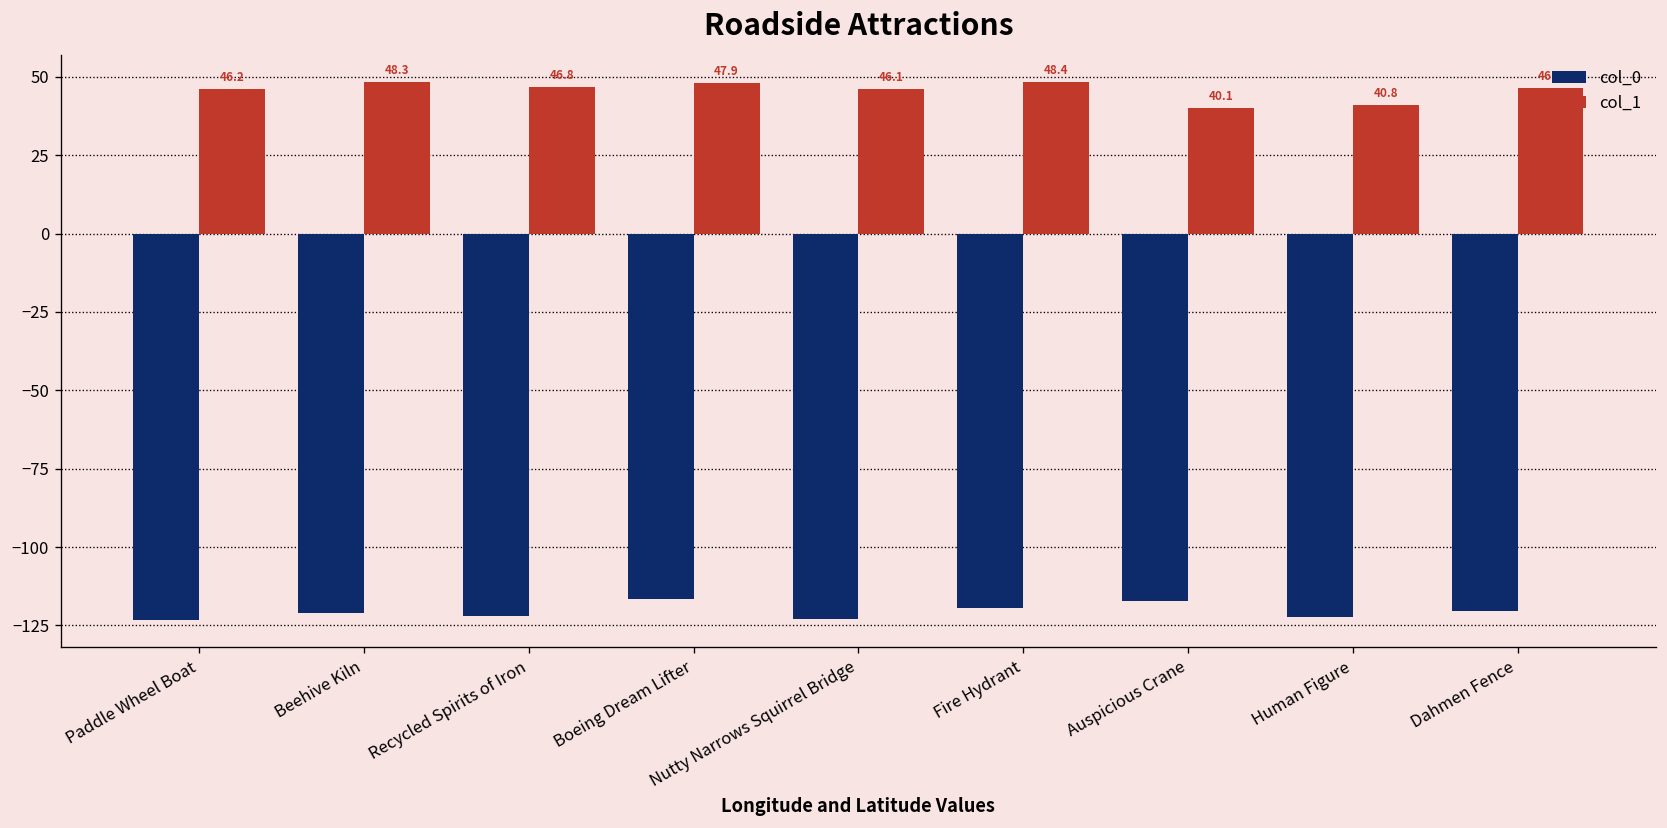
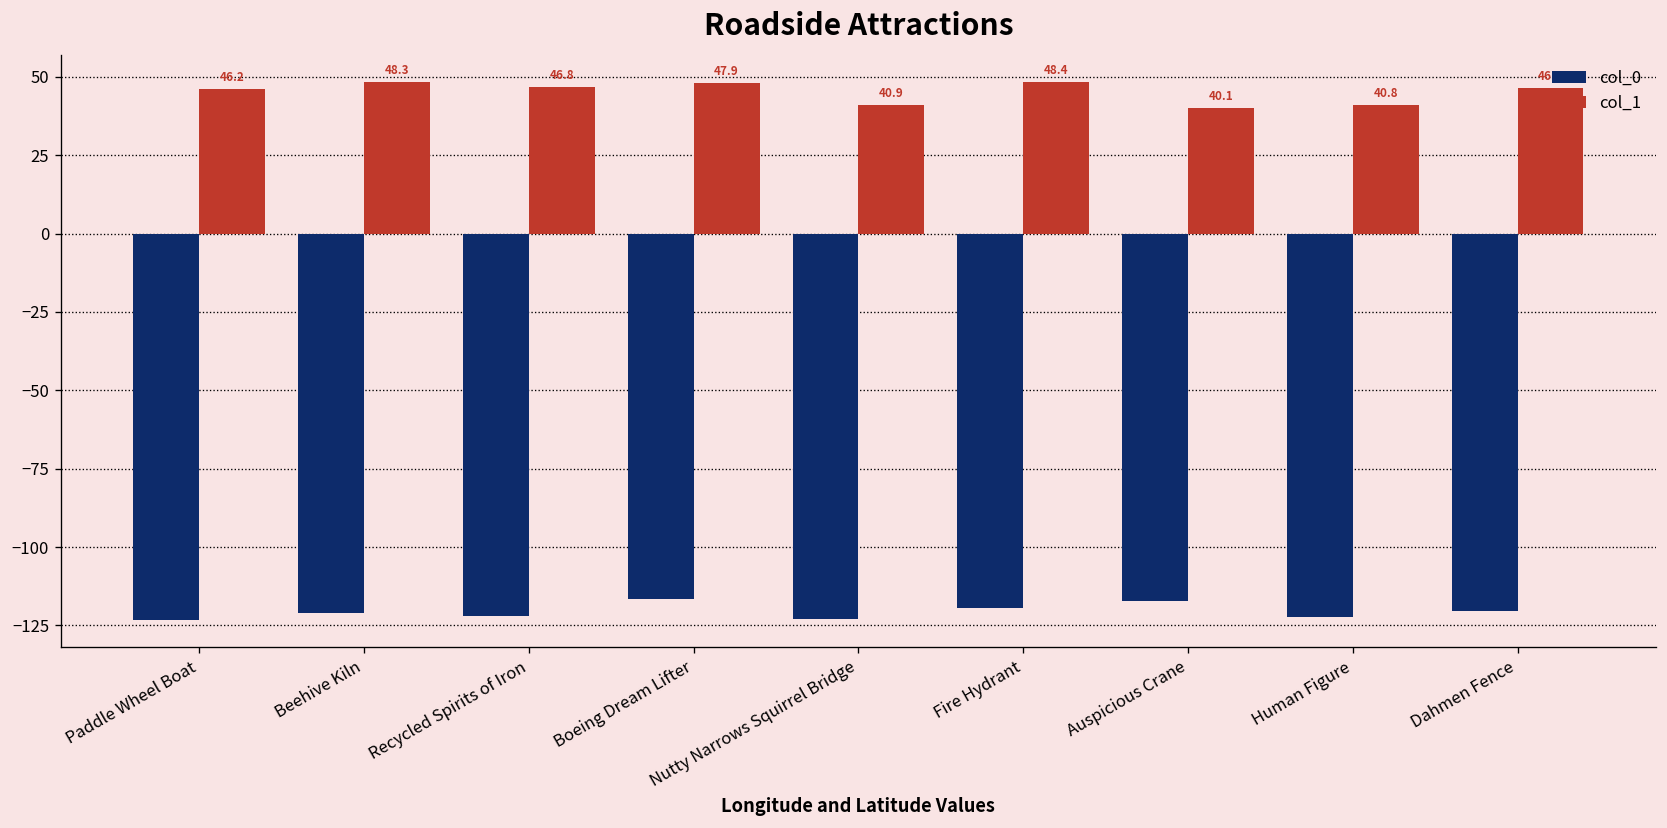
col_1, Nutty Narrows Squirrel Bridge: 46.1 -> 40.9
